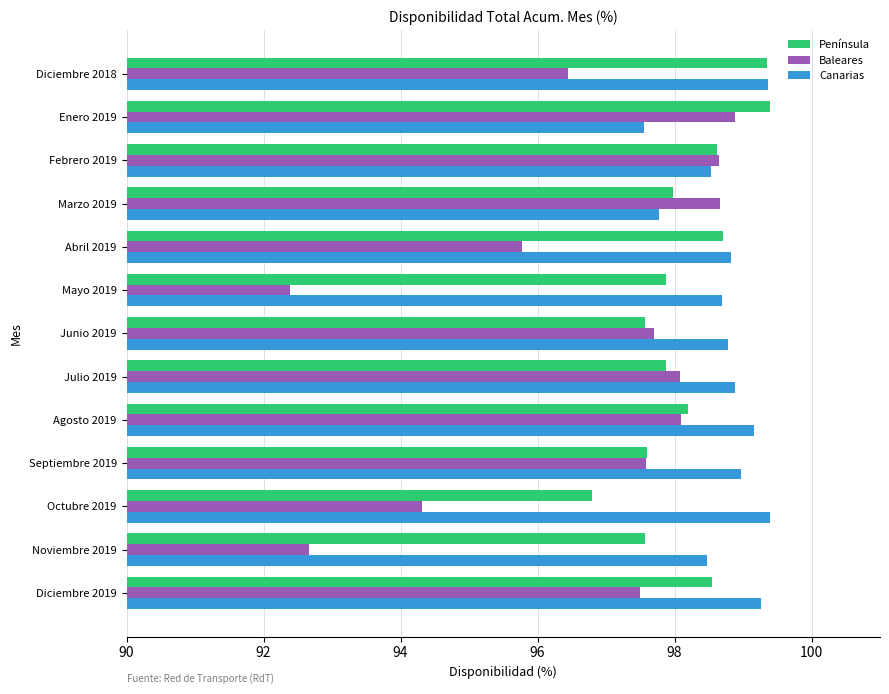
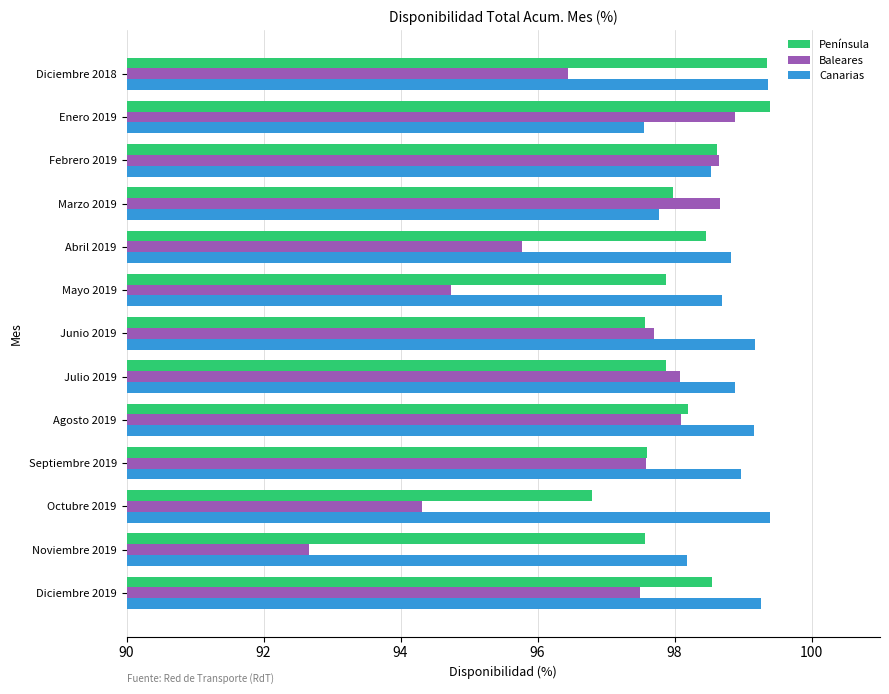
Península, Abril 2019: 98.7 -> 98.5
Baleares, Mayo 2019: 92.4 -> 94.7
Canarias, Junio 2019: 98.8 -> 99.2
Canarias, Noviembre 2019: 98.5 -> 98.2
